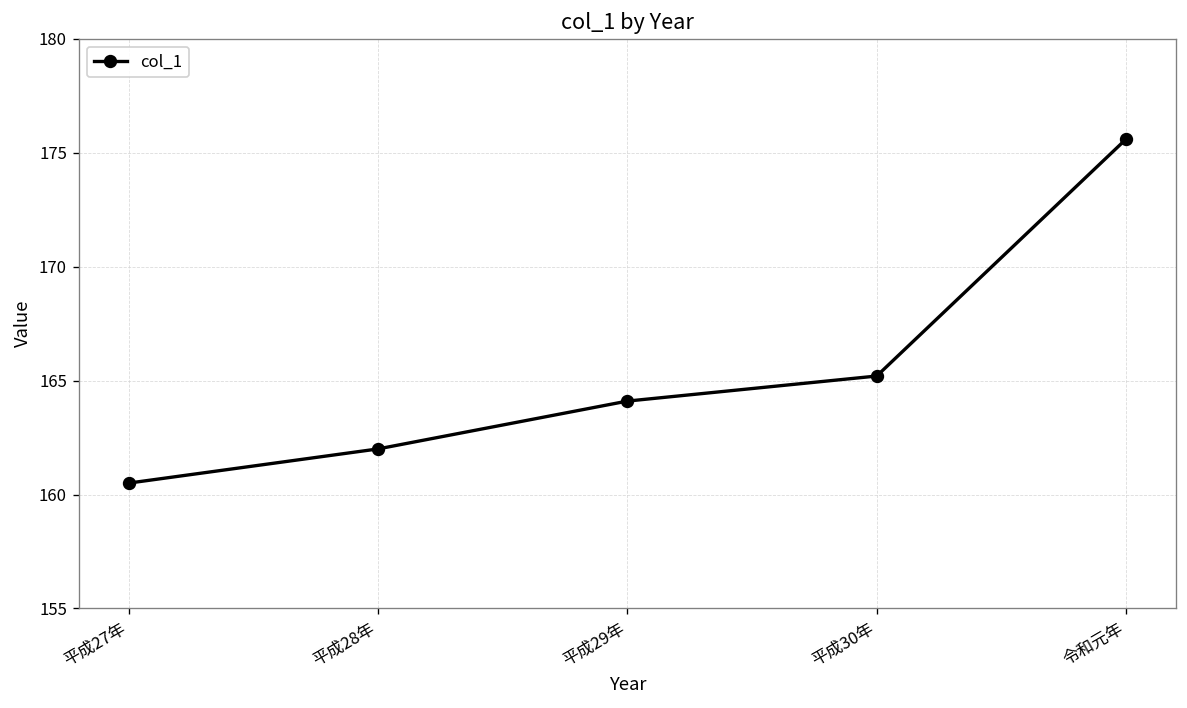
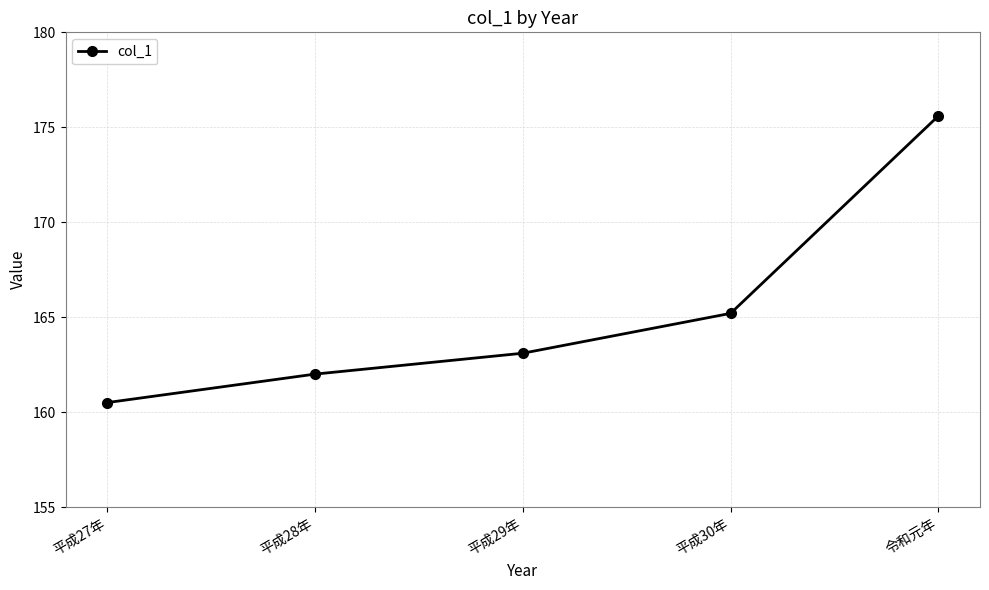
平成29年: 164.1 -> 163.1
